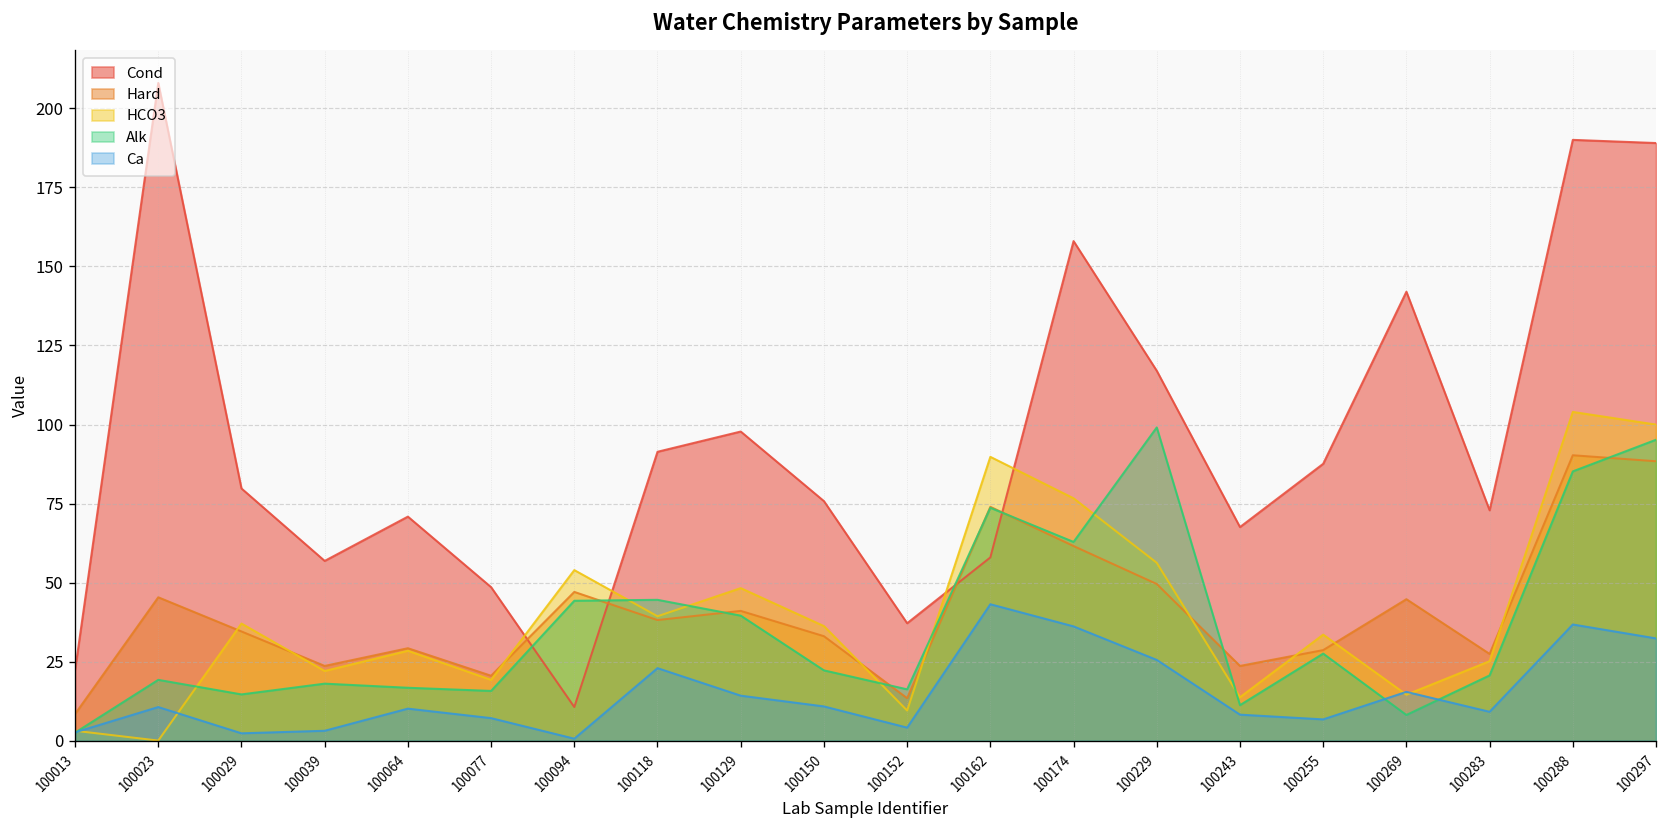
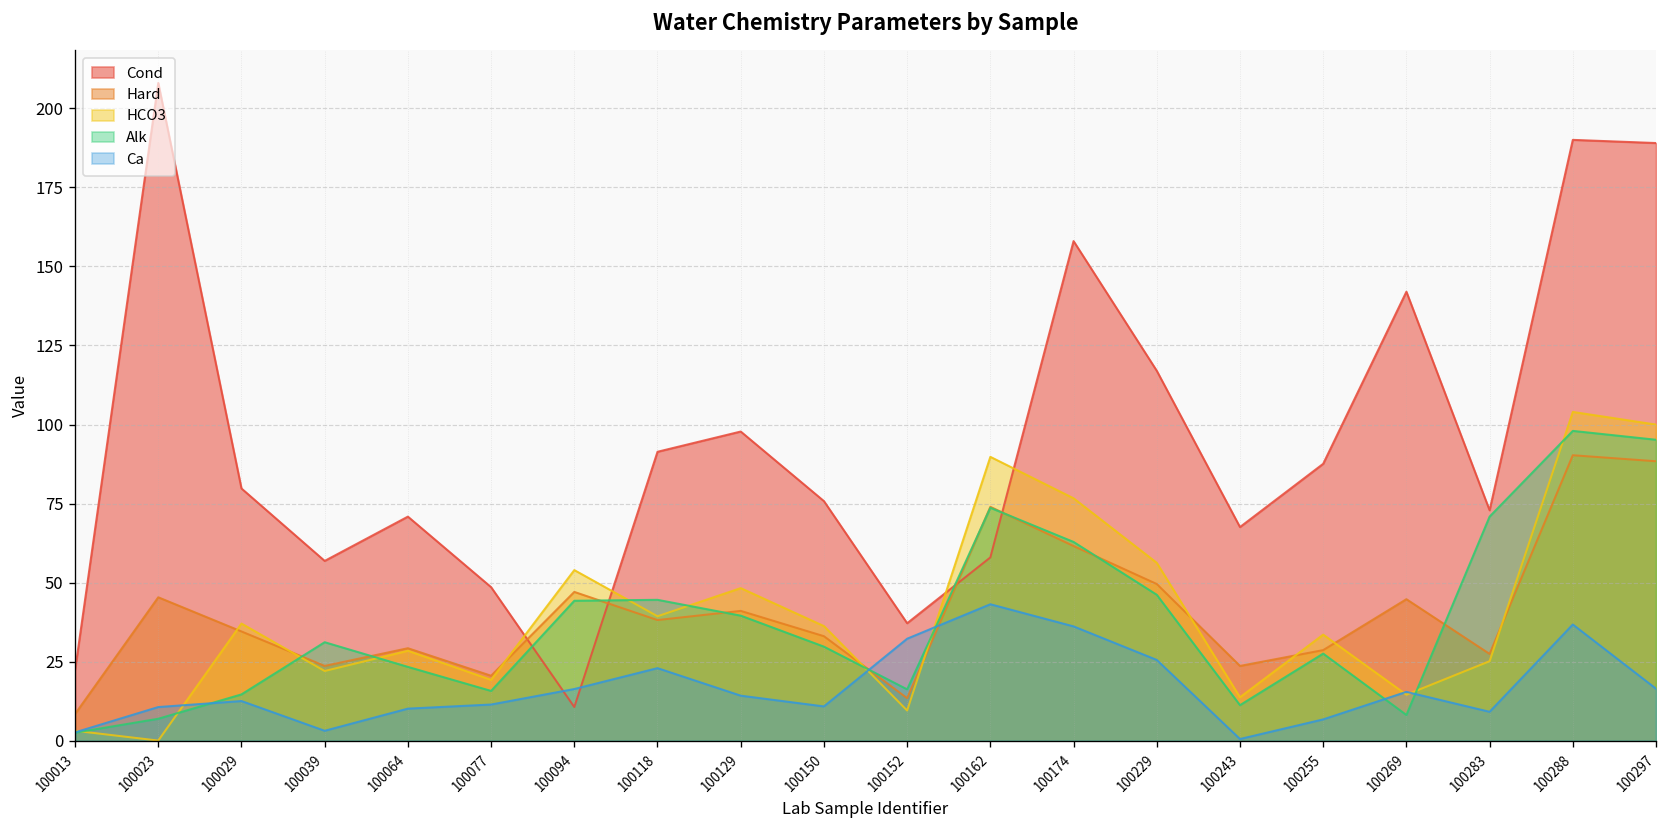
Alk, 100023: 19 -> 7
Ca, 100029: 2 -> 13
Alk, 100039: 18 -> 31
Alk, 100064: 17 -> 23
Ca, 100077: 7 -> 12
Ca, 100094: 1 -> 16
Alk, 100150: 22 -> 30
Ca, 100152: 4 -> 32
Alk, 100229: 99 -> 46
Ca, 100243: 8 -> 1
Alk, 100283: 21 -> 71
Alk, 100288: 85 -> 98
Ca, 100297: 32 -> 17
